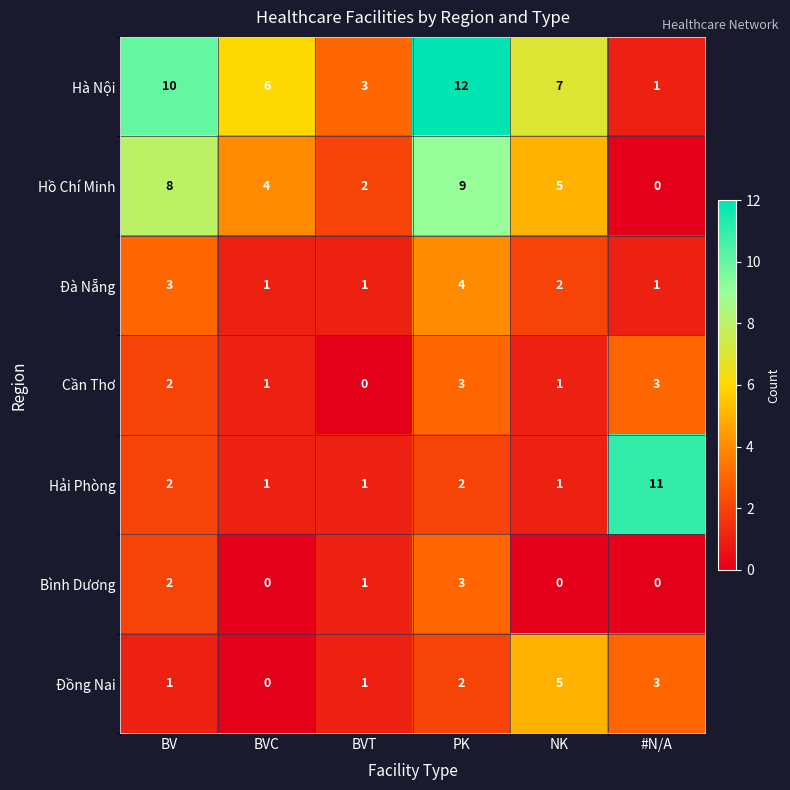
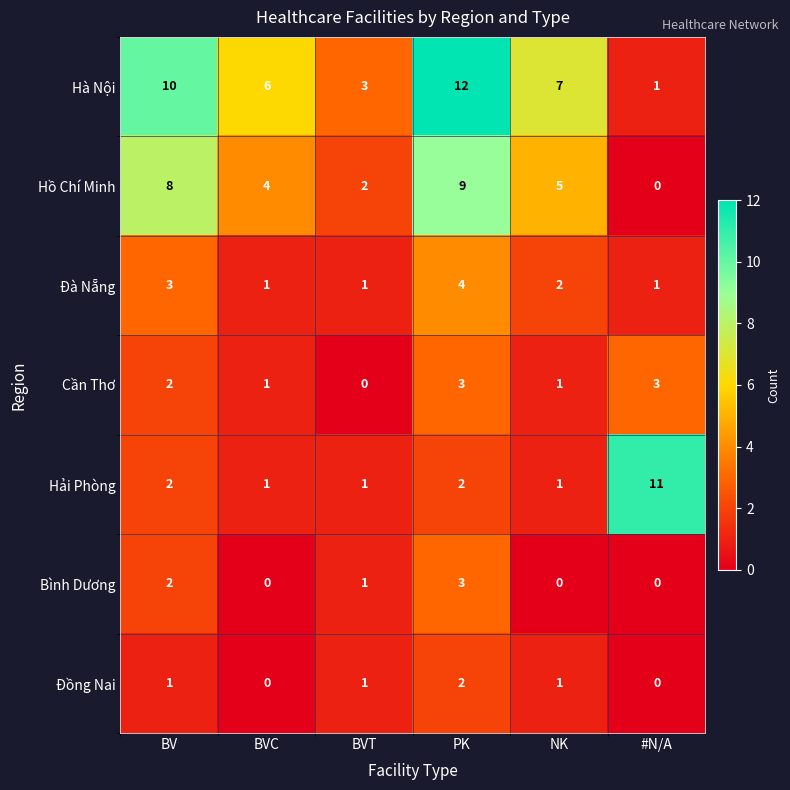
Đồng Nai, NK: 5 -> 1
Đồng Nai, #N/A: 3 -> 0
